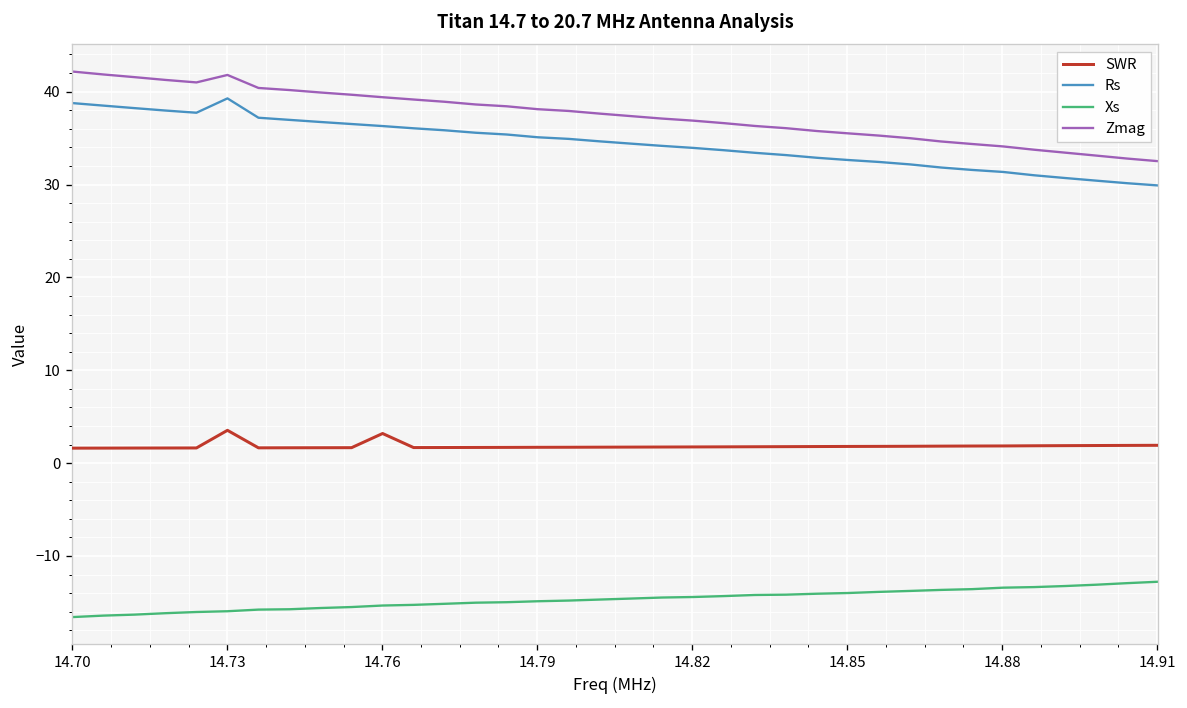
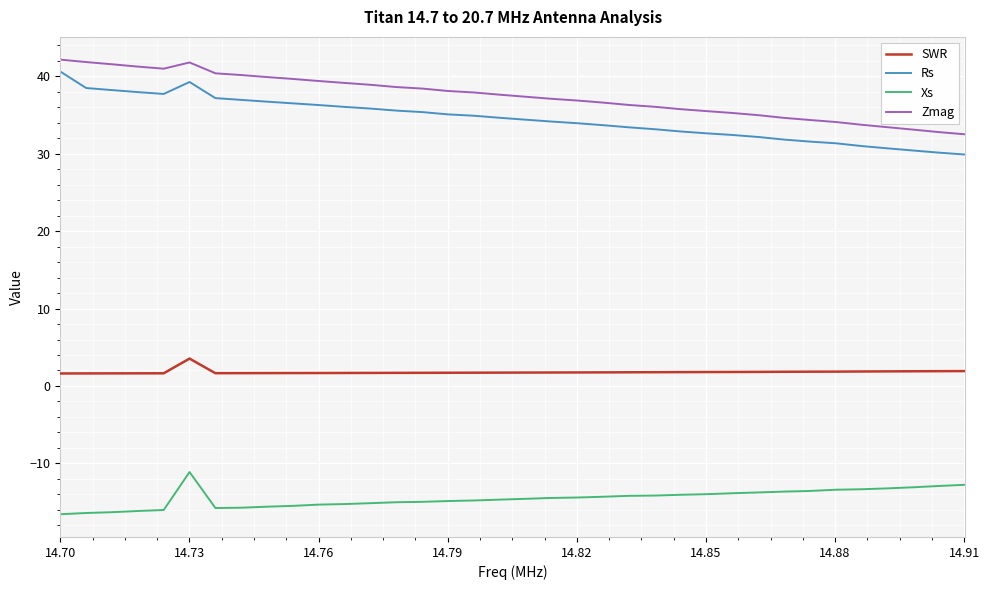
Rs, 14.70: 39 -> 41
Xs, 14.73: -16 -> -11
SWR, 14.76: 3 -> 2
